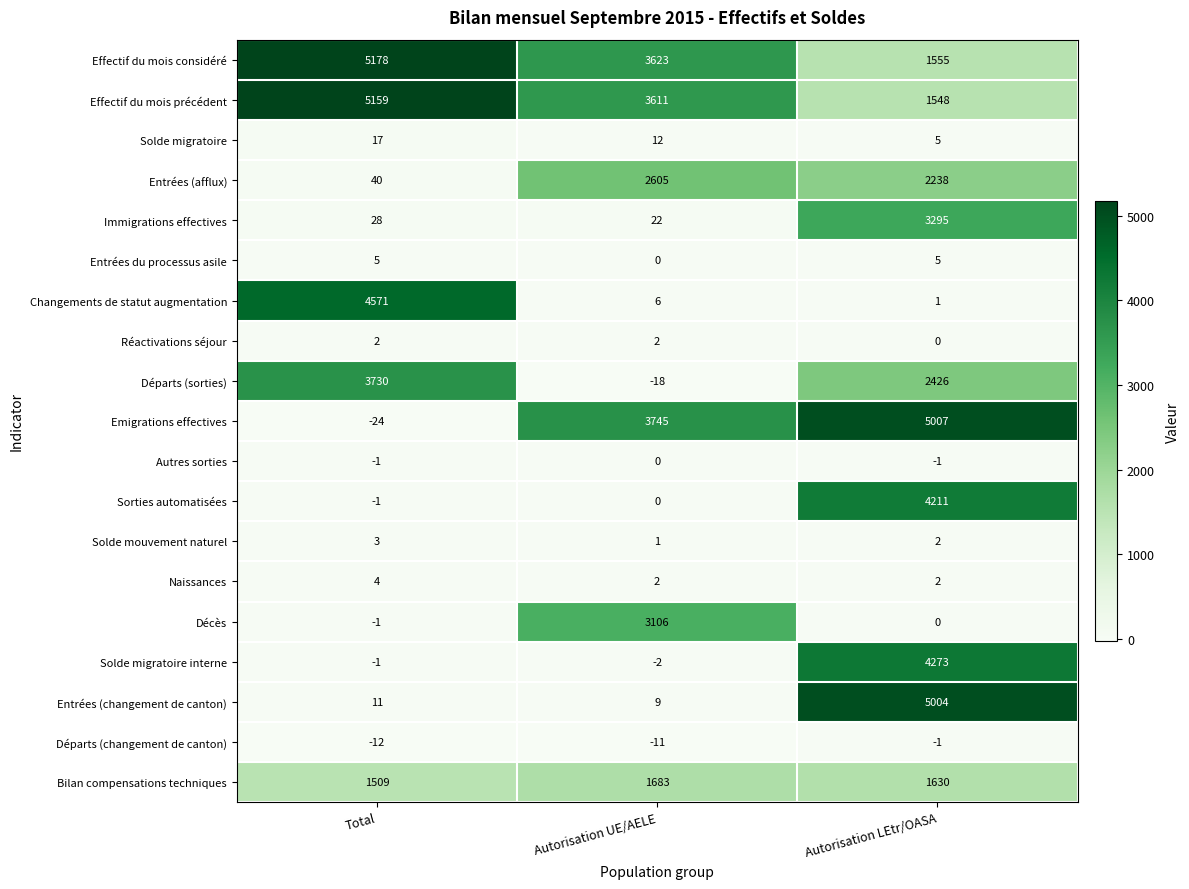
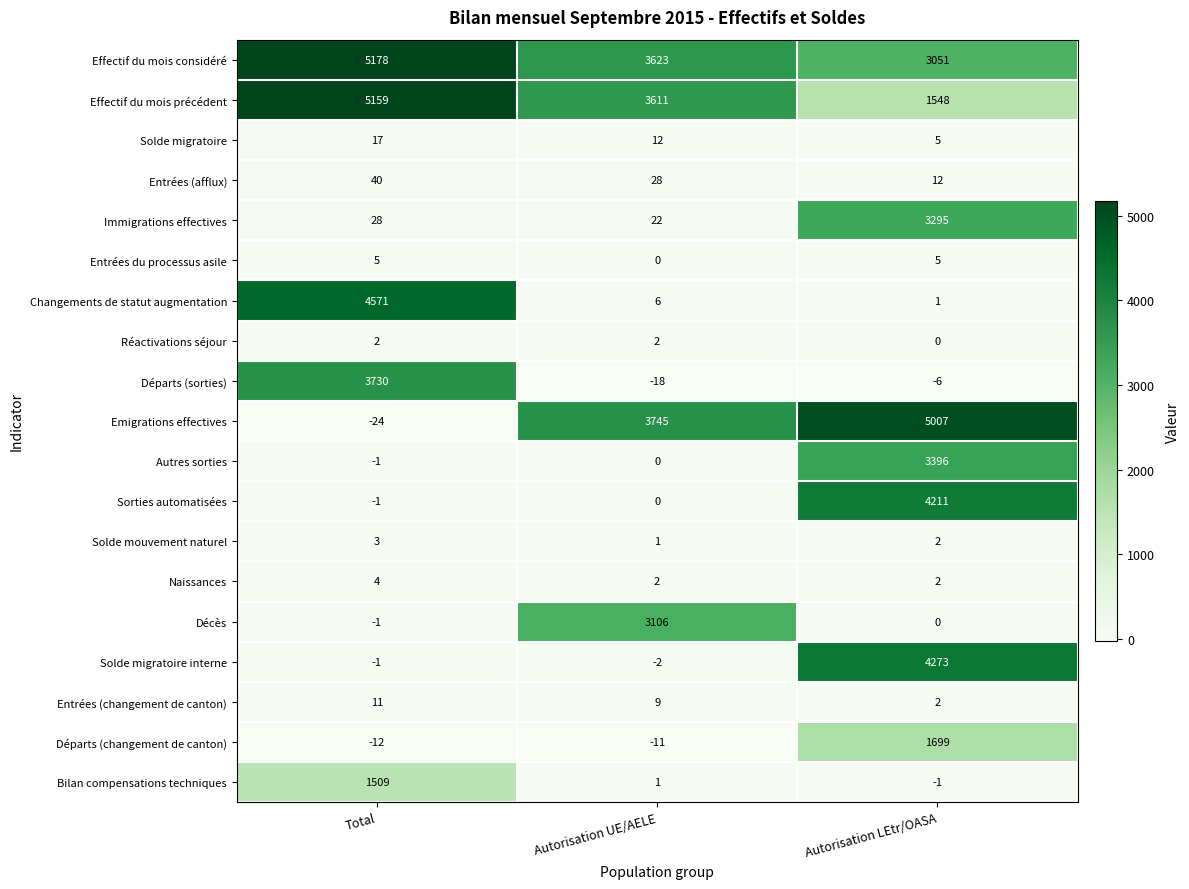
Effectif du mois considéré, Autorisation LEtr/OASA: 1555 -> 3051
Entrées (afflux), Autorisation UE/AELE: 2605 -> 28
Entrées (afflux), Autorisation LEtr/OASA: 2238 -> 12
Départs (sorties), Autorisation LEtr/OASA: 2426 -> -6
Autres sorties, Autorisation LEtr/OASA: -1 -> 3396
Entrées (changement de canton), Autorisation LEtr/OASA: 5004 -> 2
Départs (changement de canton), Autorisation LEtr/OASA: -1 -> 1699
Bilan compensations techniques, Autorisation UE/AELE: 1683 -> 1
Bilan compensations techniques, Autorisation LEtr/OASA: 1630 -> -1
